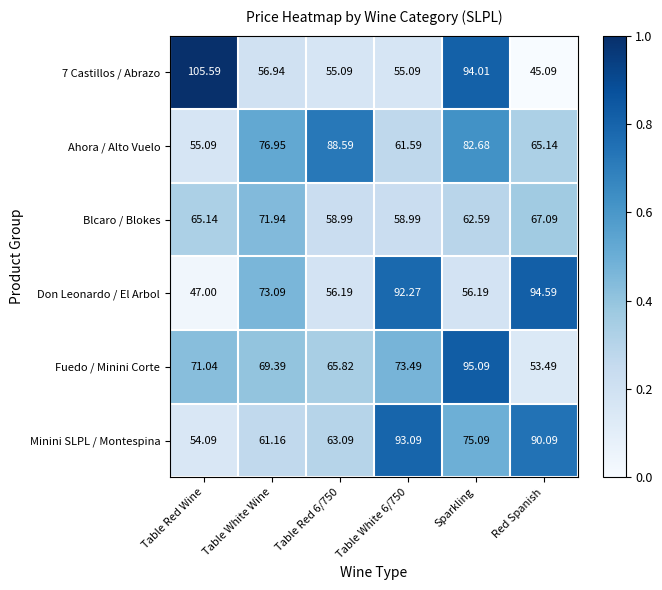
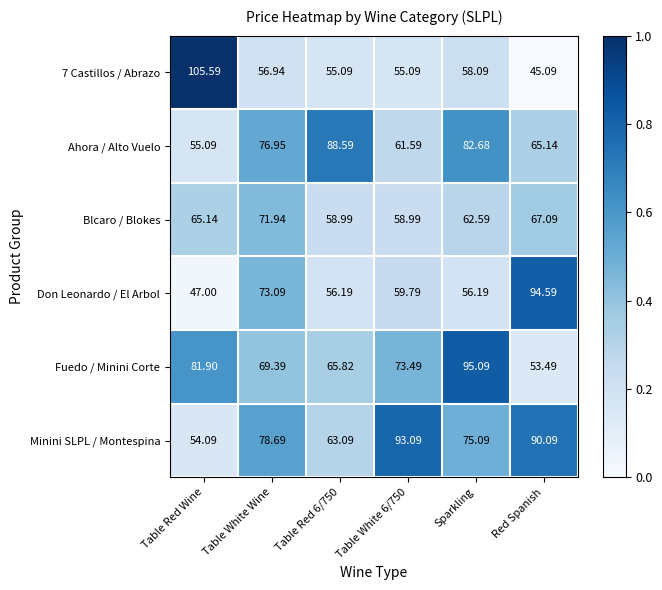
7 Castillos / Abrazo, Sparkling: 94.01 -> 58.09
Don Leonardo / El Arbol, Table White 6/750: 92.27 -> 59.79
Fuedo / Minini Corte, Table Red Wine: 71.04 -> 81.90
Minini SLPL / Montespina, Table White Wine: 61.16 -> 78.69
